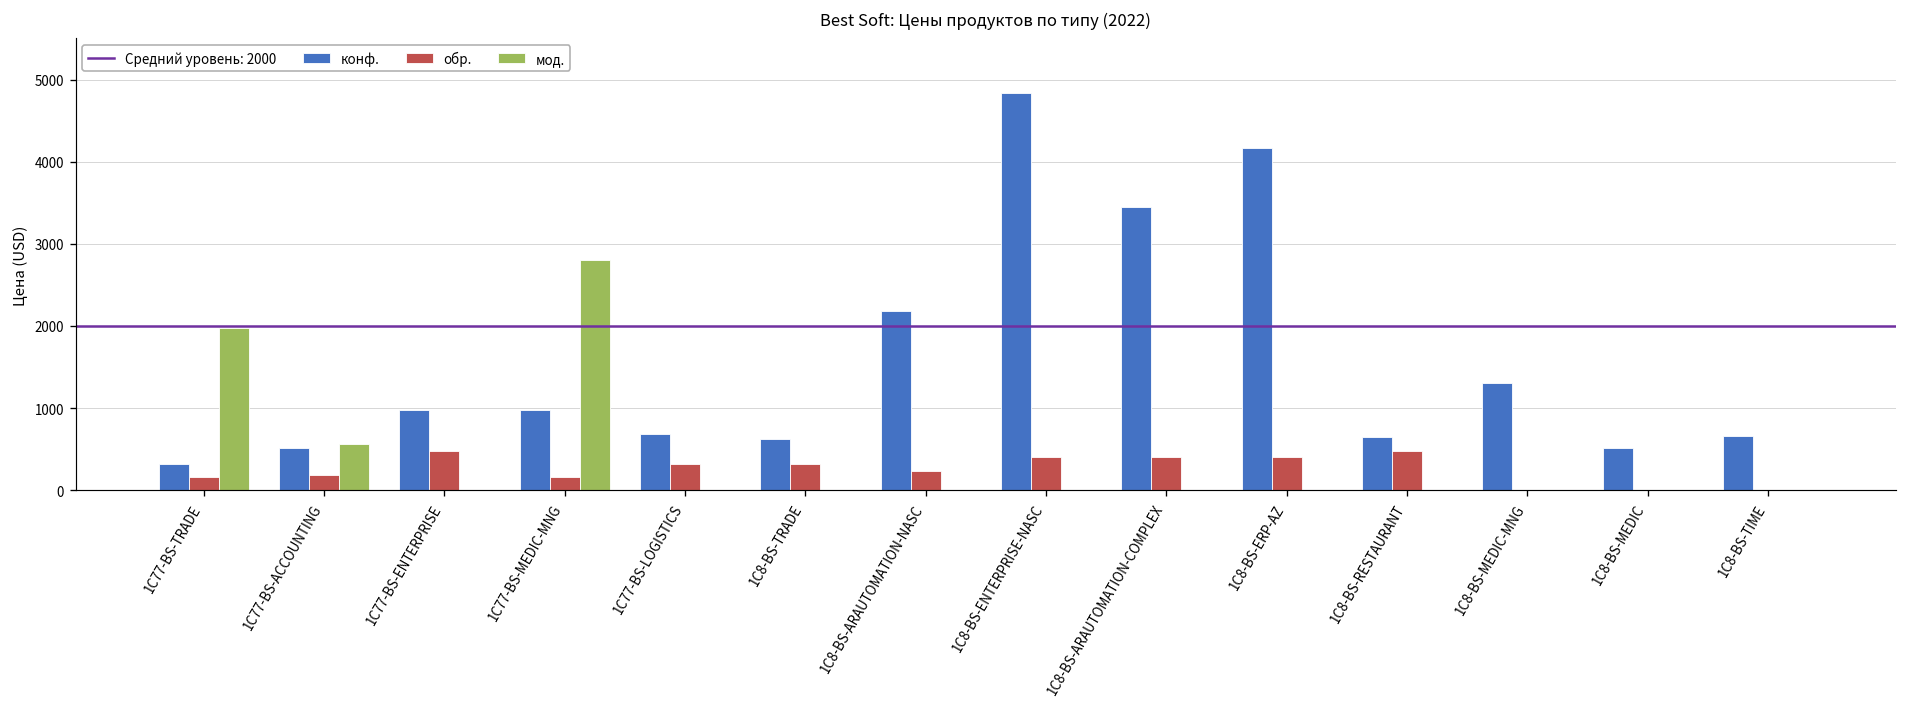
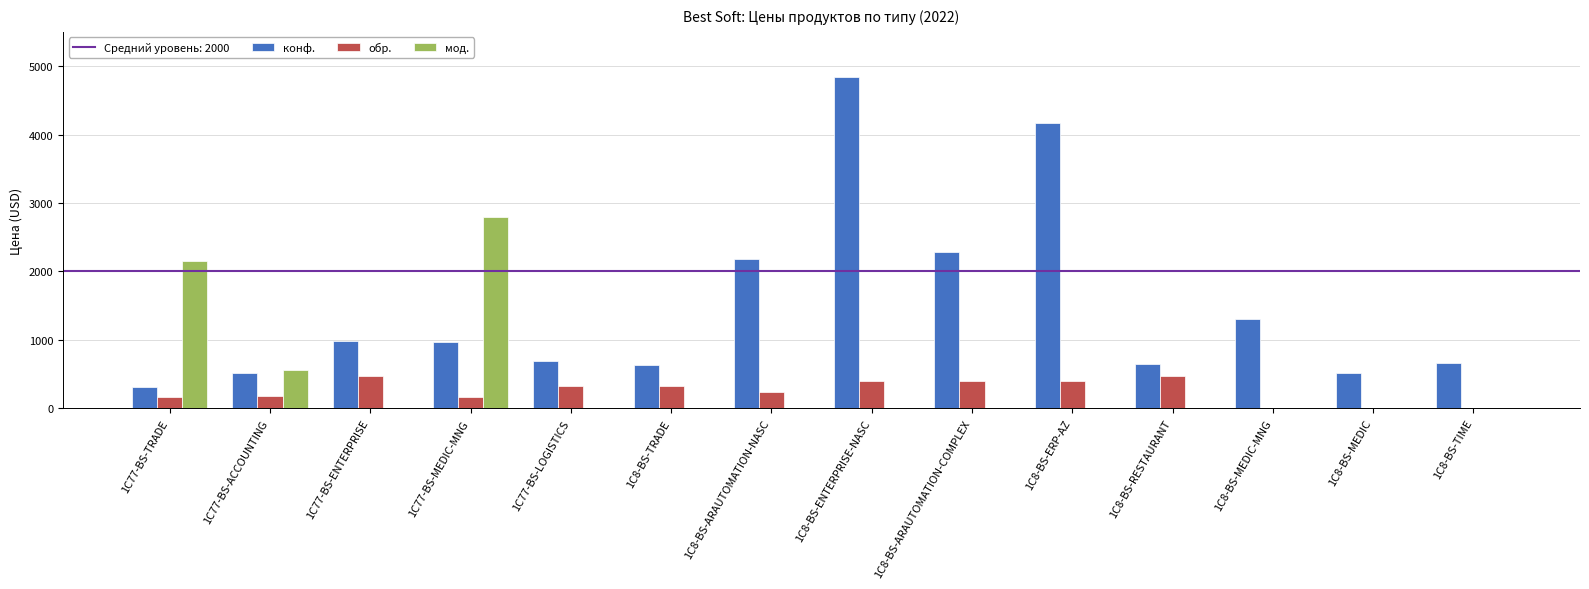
мод., 1C77-BS-TRADE: 2000 -> 2200
конф., 1C8-BS-ARAUTOMATION-COMPLEX: 3400 -> 2300
